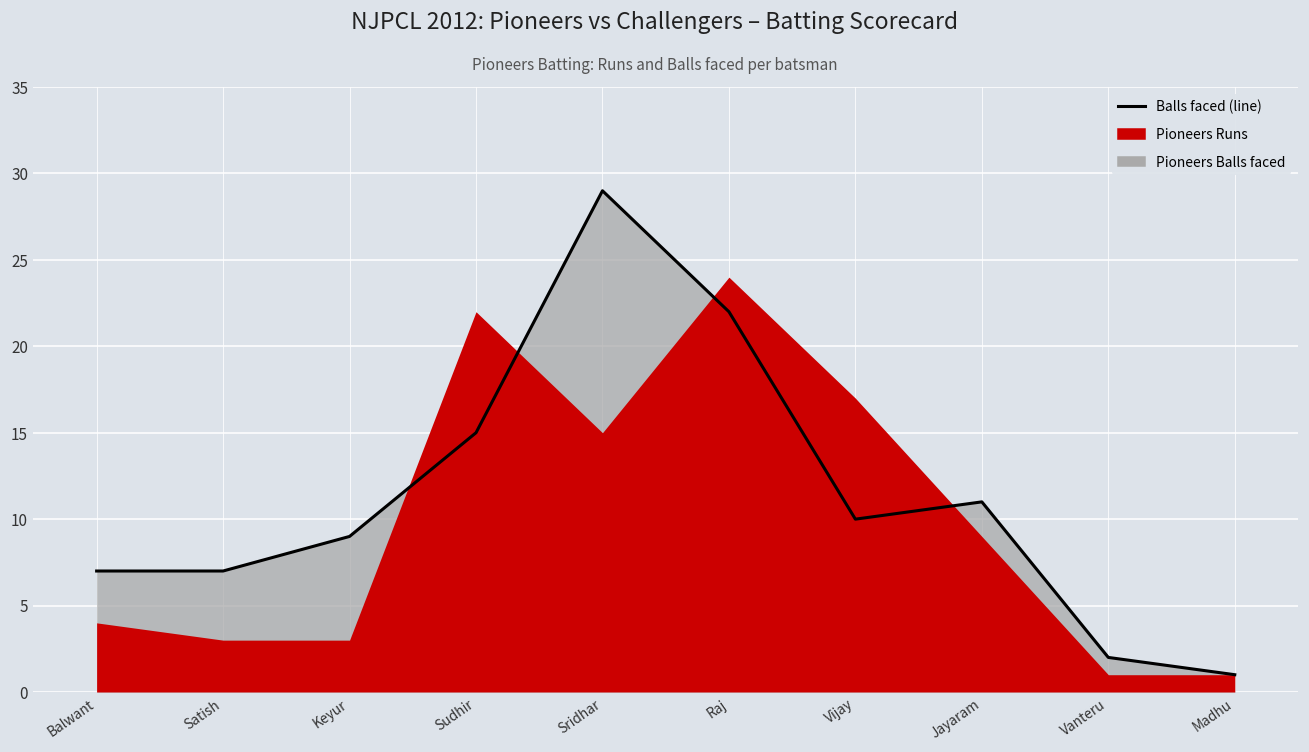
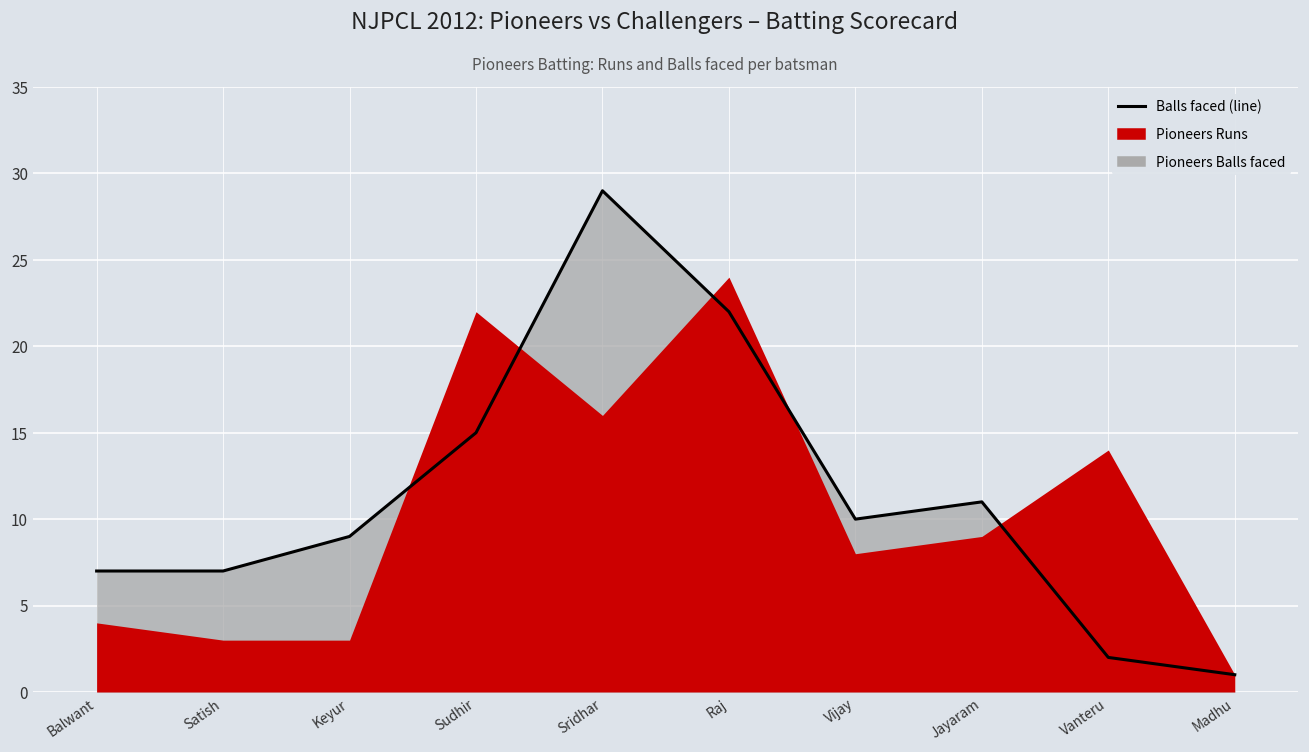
Pioneers Runs, Sridhar: 15 -> 16
Pioneers Runs, Vijay: 17 -> 8
Pioneers Runs, Vanteru: 1 -> 14
